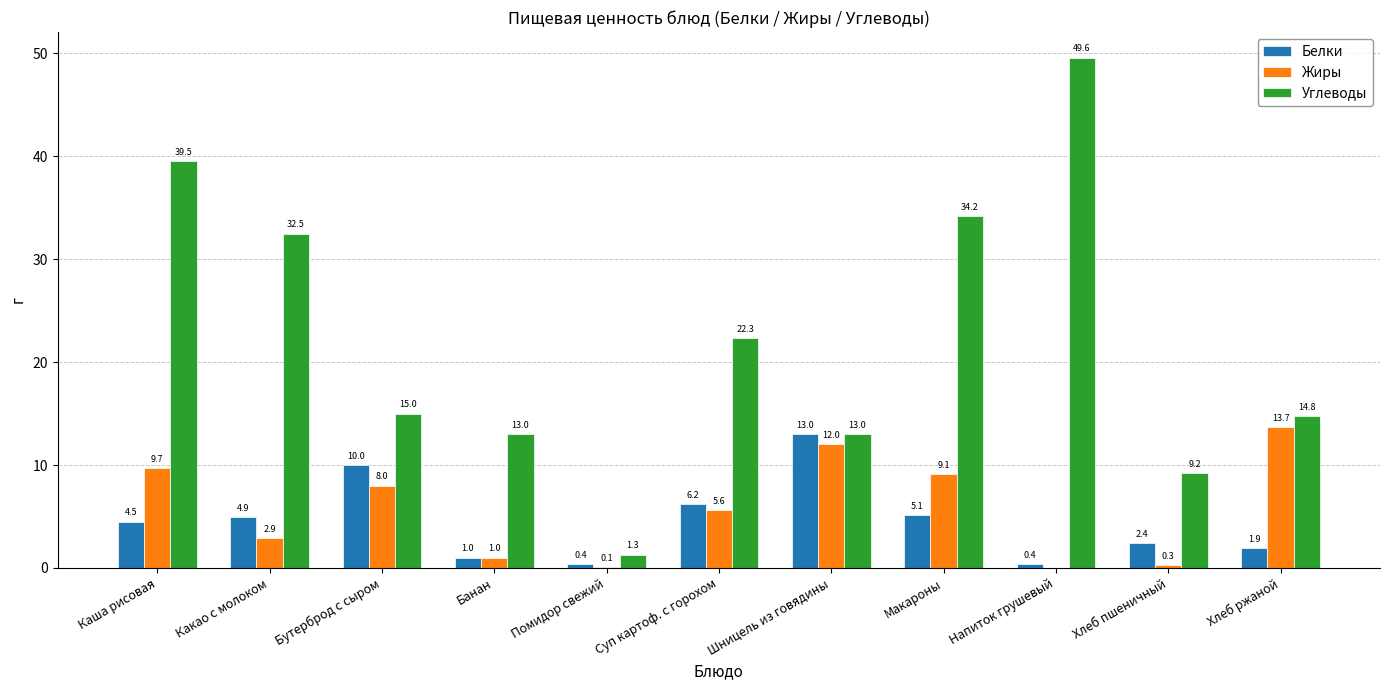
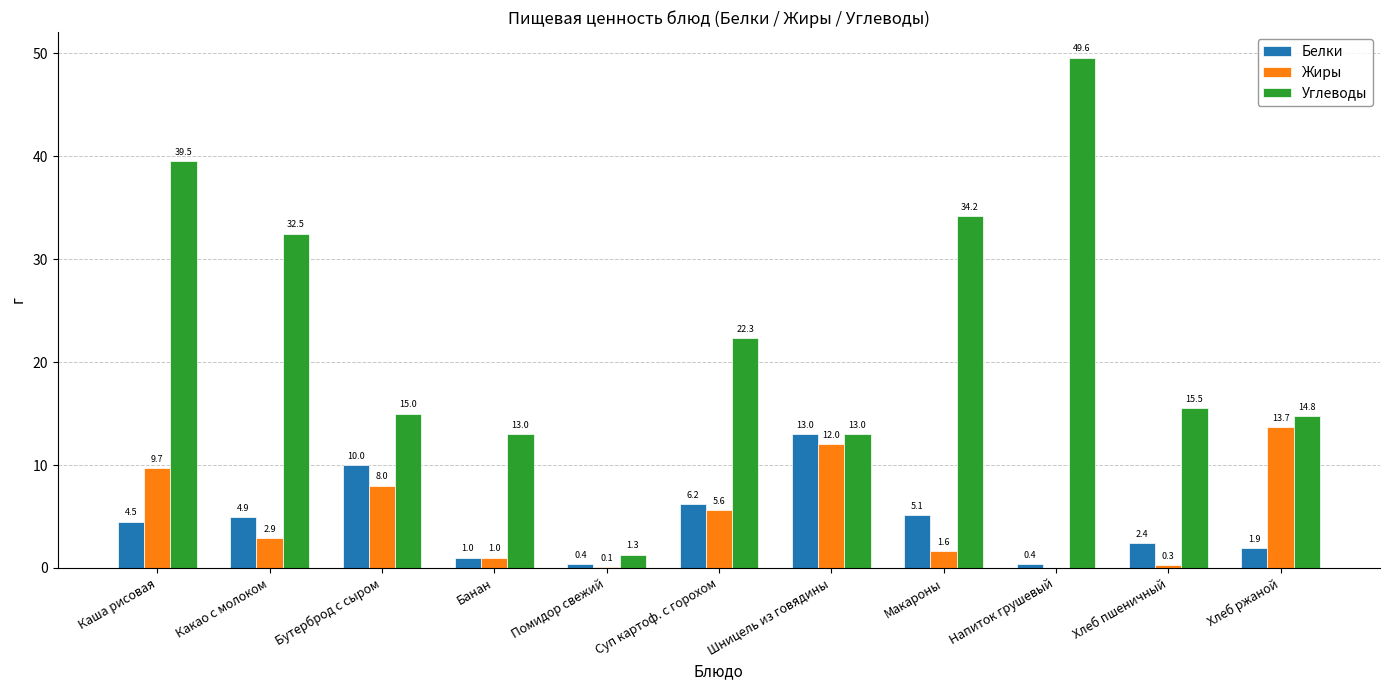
Жиры, Макароны: 9.1 -> 1.6
Углеводы, Хлеб пшеничный: 9.2 -> 15.5
